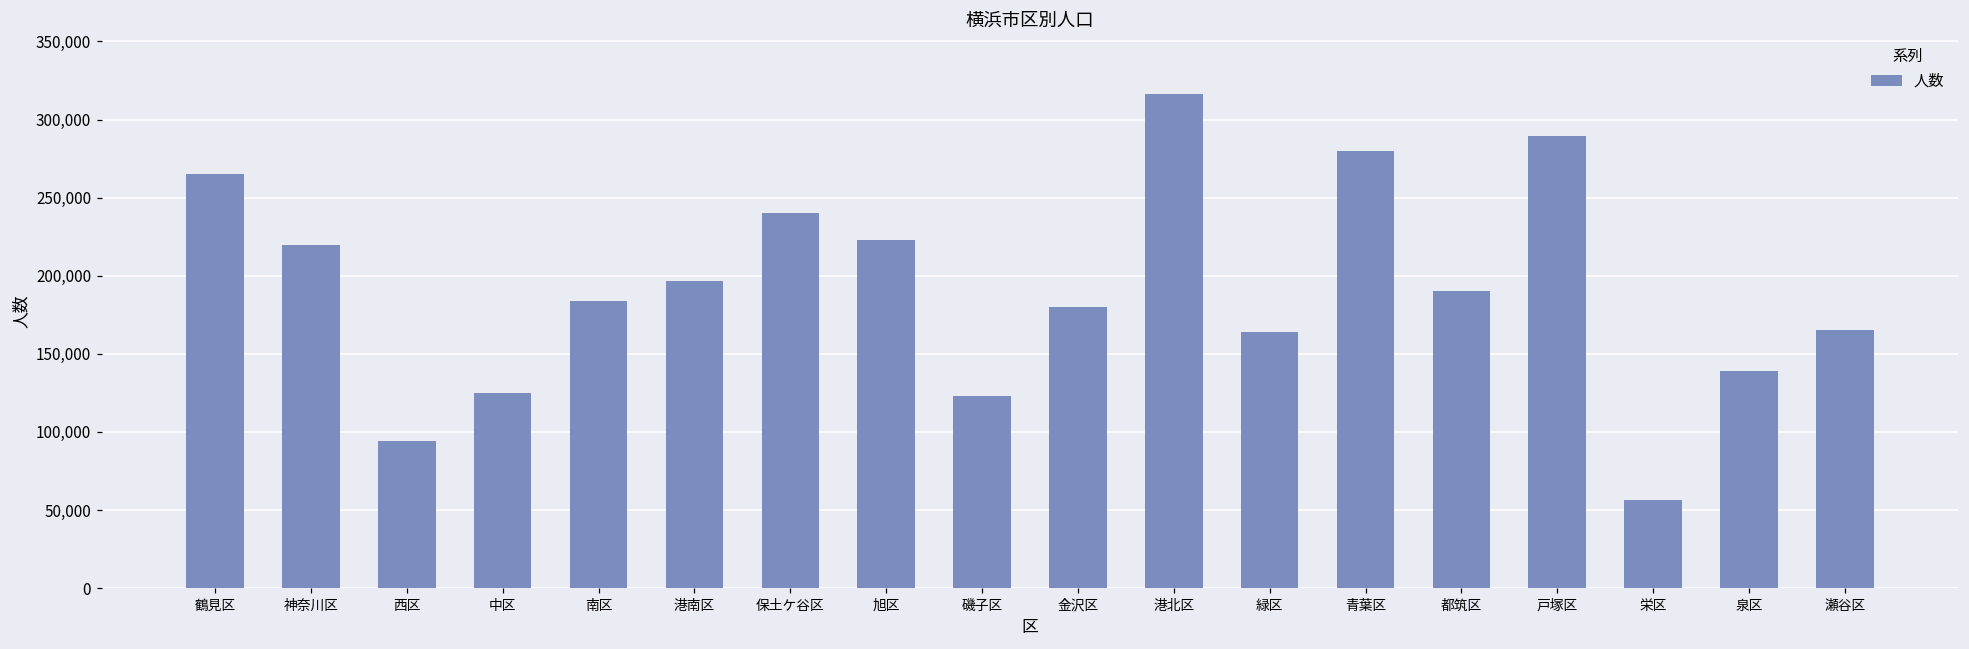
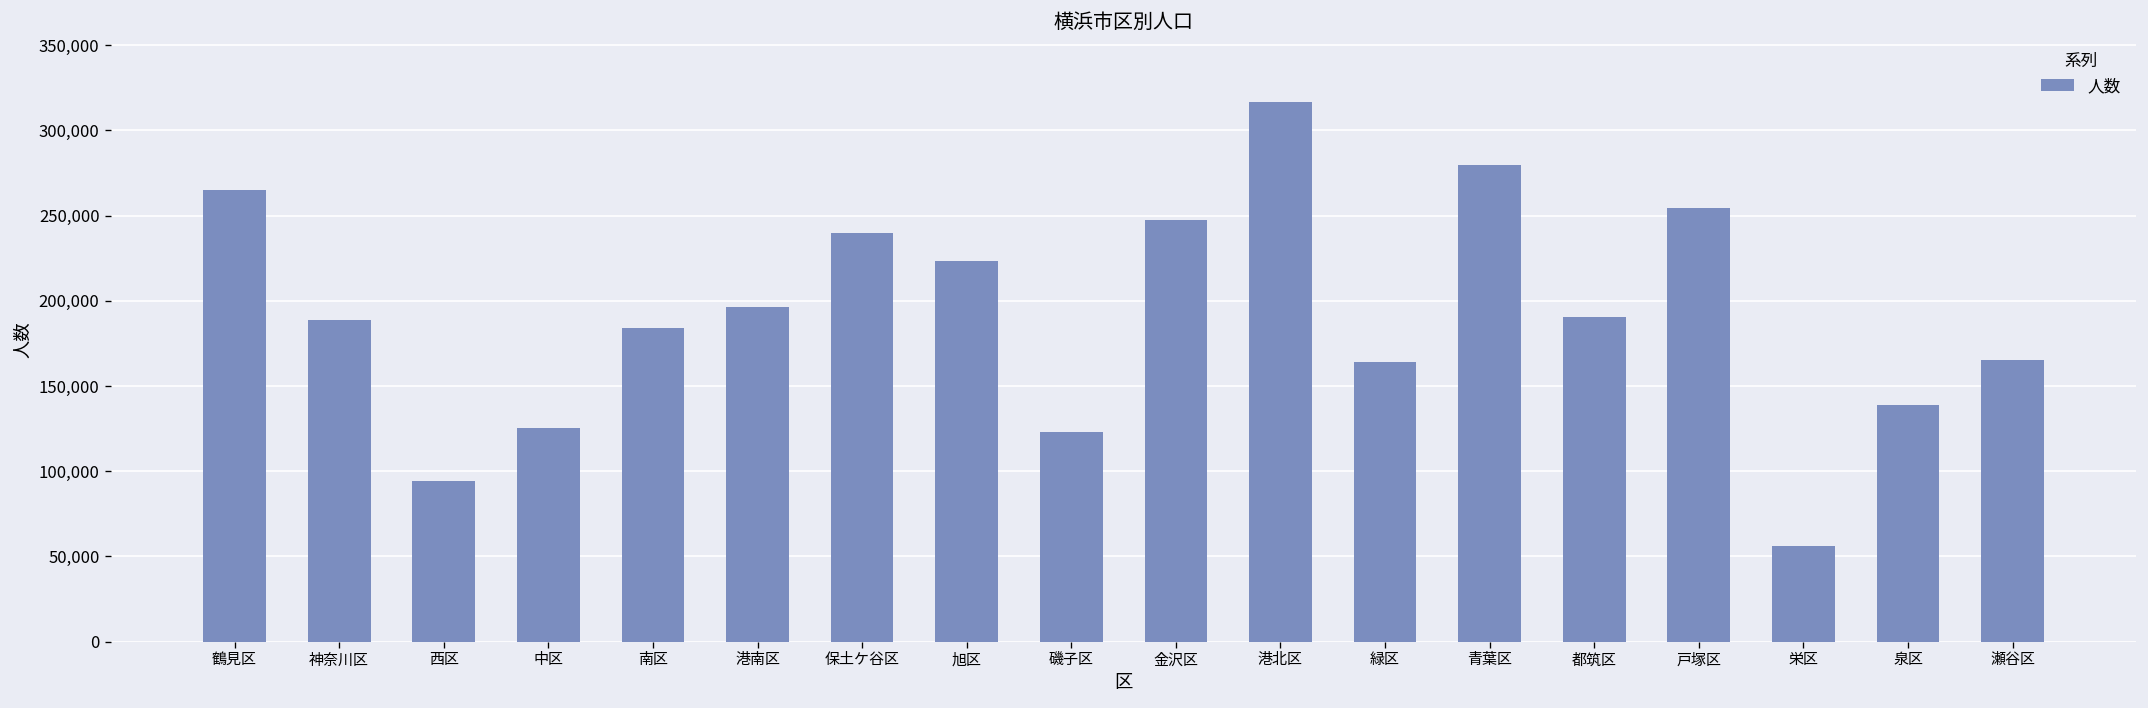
神奈川区: 220,000 -> 189,000
金沢区: 180,000 -> 248,000
戸塚区: 289,000 -> 254,000
